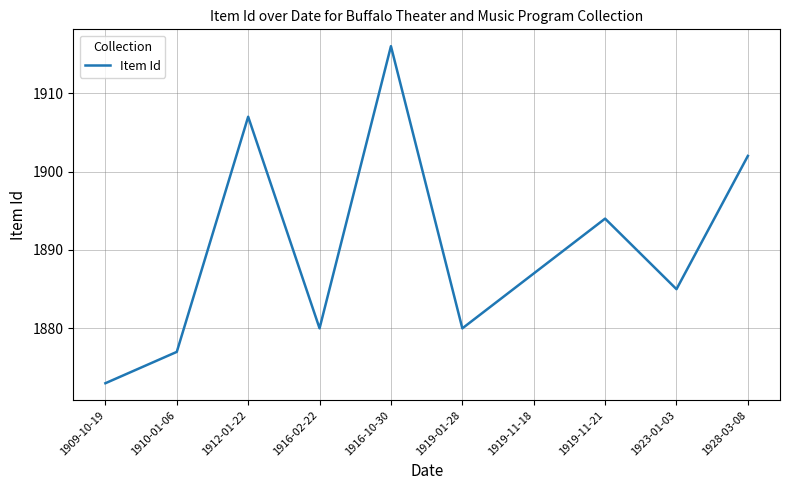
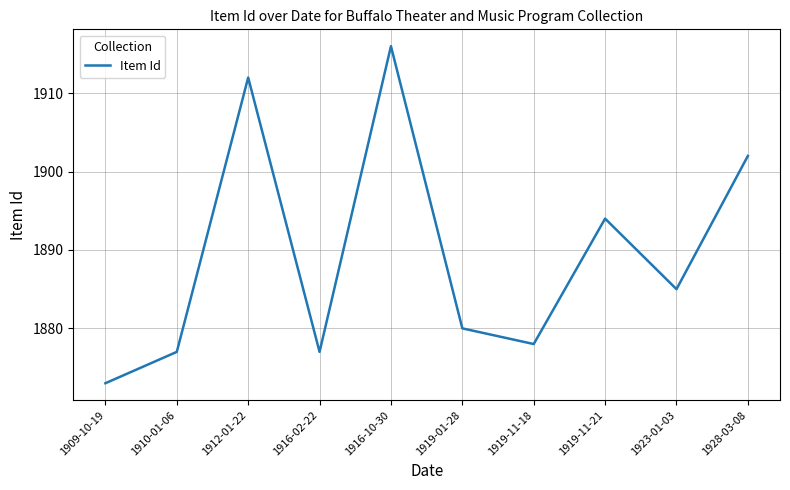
1912-01-22: 1907 -> 1912
1916-02-22: 1880 -> 1877
1919-11-18: 1887 -> 1878
